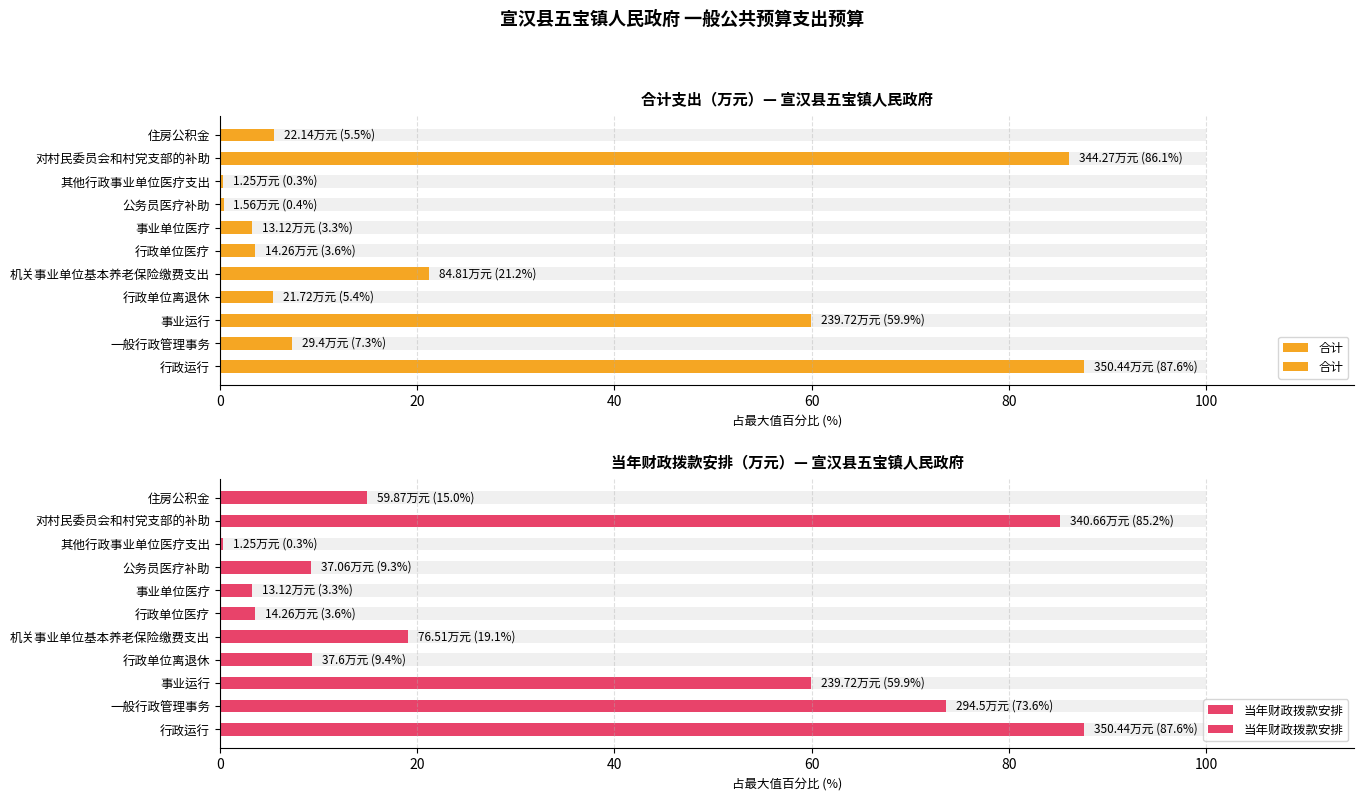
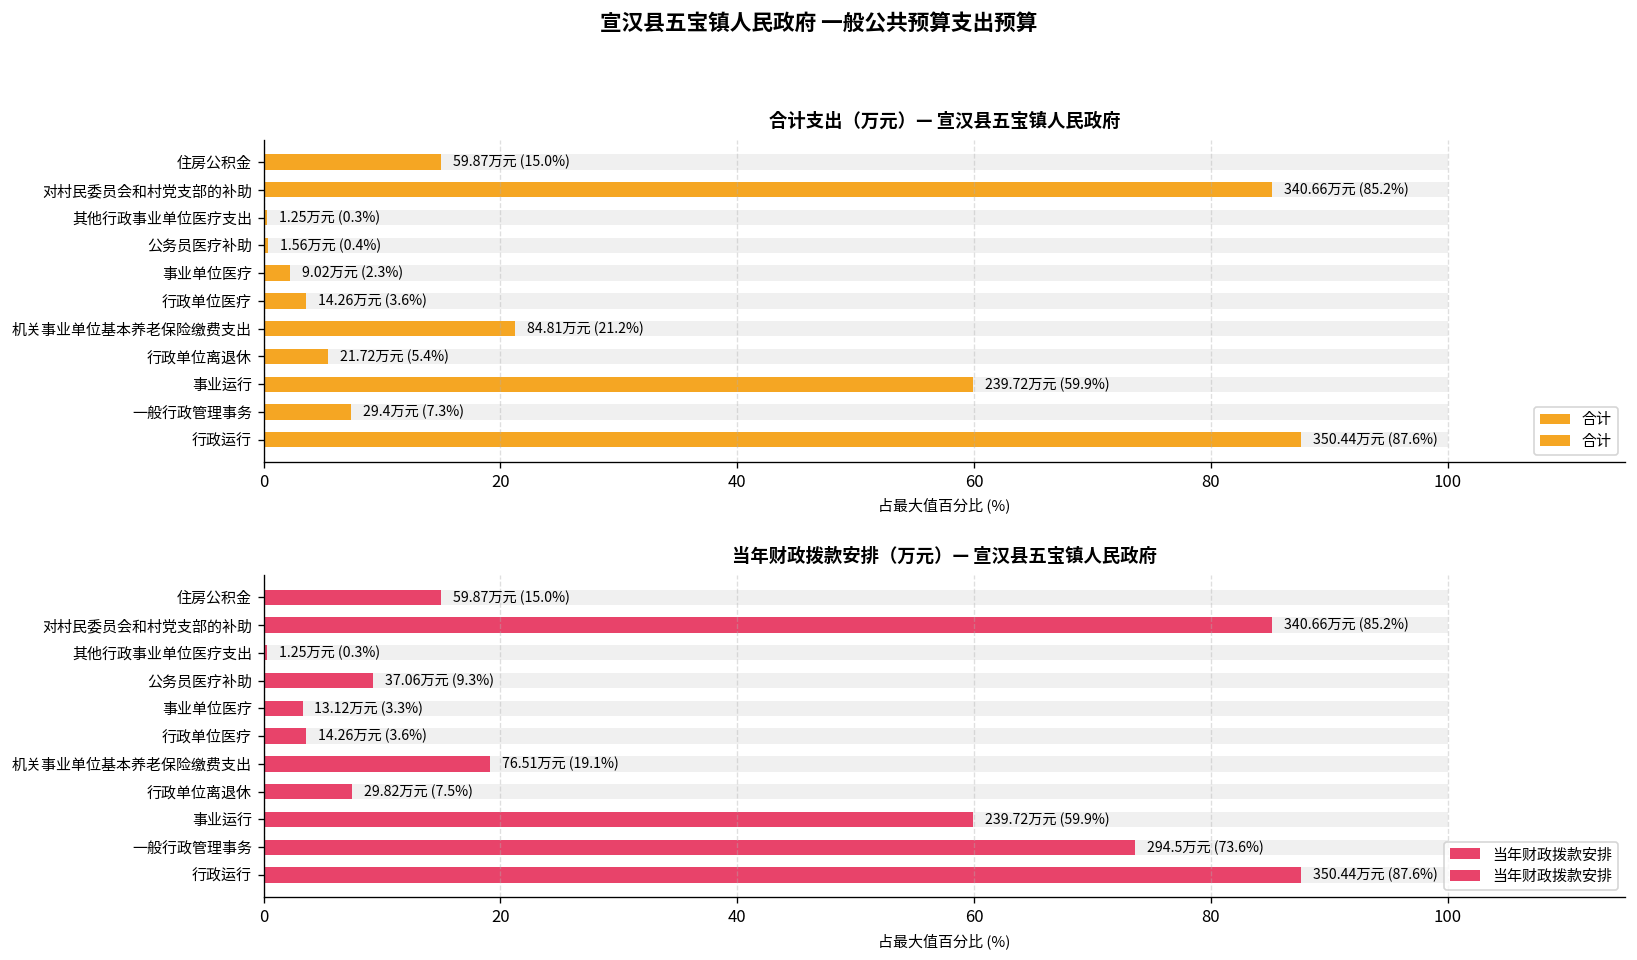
合计支出（万元）— 宣汉县五宝镇人民政府, 合计, 住房公积金: 22.14万元 (5.5%) -> 59.87万元 (15.0%)
合计支出（万元）— 宣汉县五宝镇人民政府, 合计, 对村民委员会和村党支部的补助: 344.27万元 (86.1%) -> 340.66万元 (85.2%)
合计支出（万元）— 宣汉县五宝镇人民政府, 合计, 事业单位医疗: 13.12万元 (3.3%) -> 9.02万元 (2.3%)
当年财政拨款安排（万元）— 宣汉县五宝镇人民政府, 当年财政拨款安排, 行政单位离退休: 37.6万元 (9.4%) -> 29.82万元 (7.5%)
